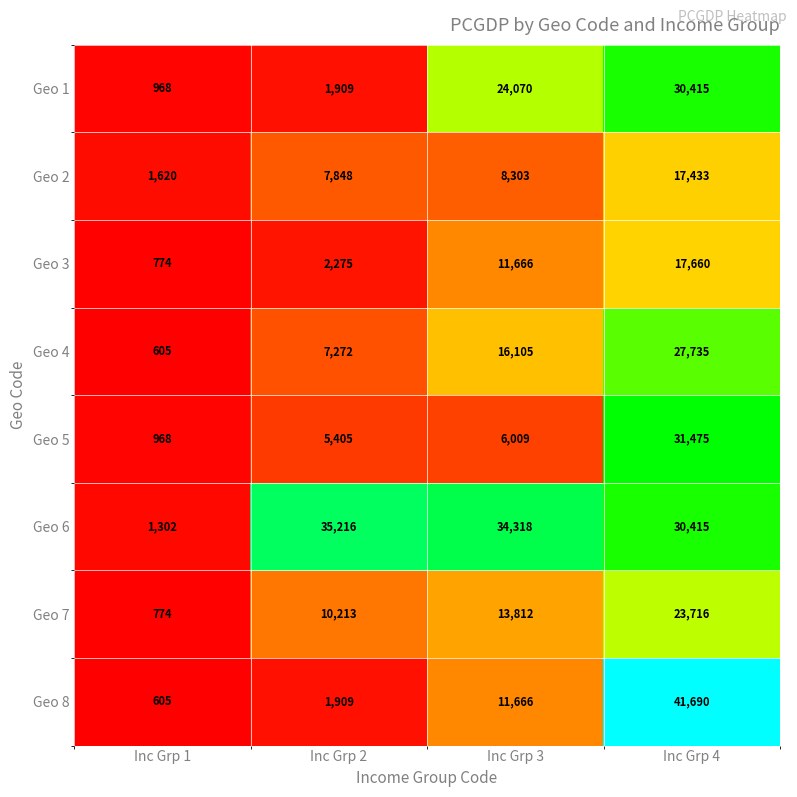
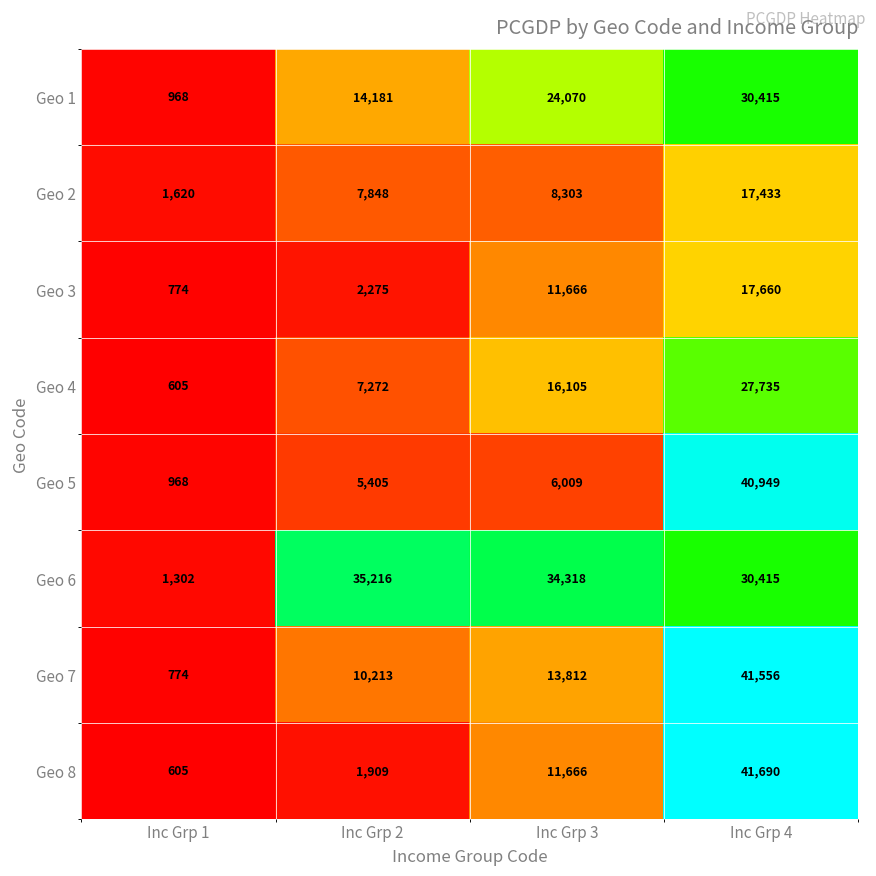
Geo 1, Inc Grp 2: 1,909 -> 14,181
Geo 5, Inc Grp 4: 31,475 -> 40,949
Geo 7, Inc Grp 4: 23,716 -> 41,556
